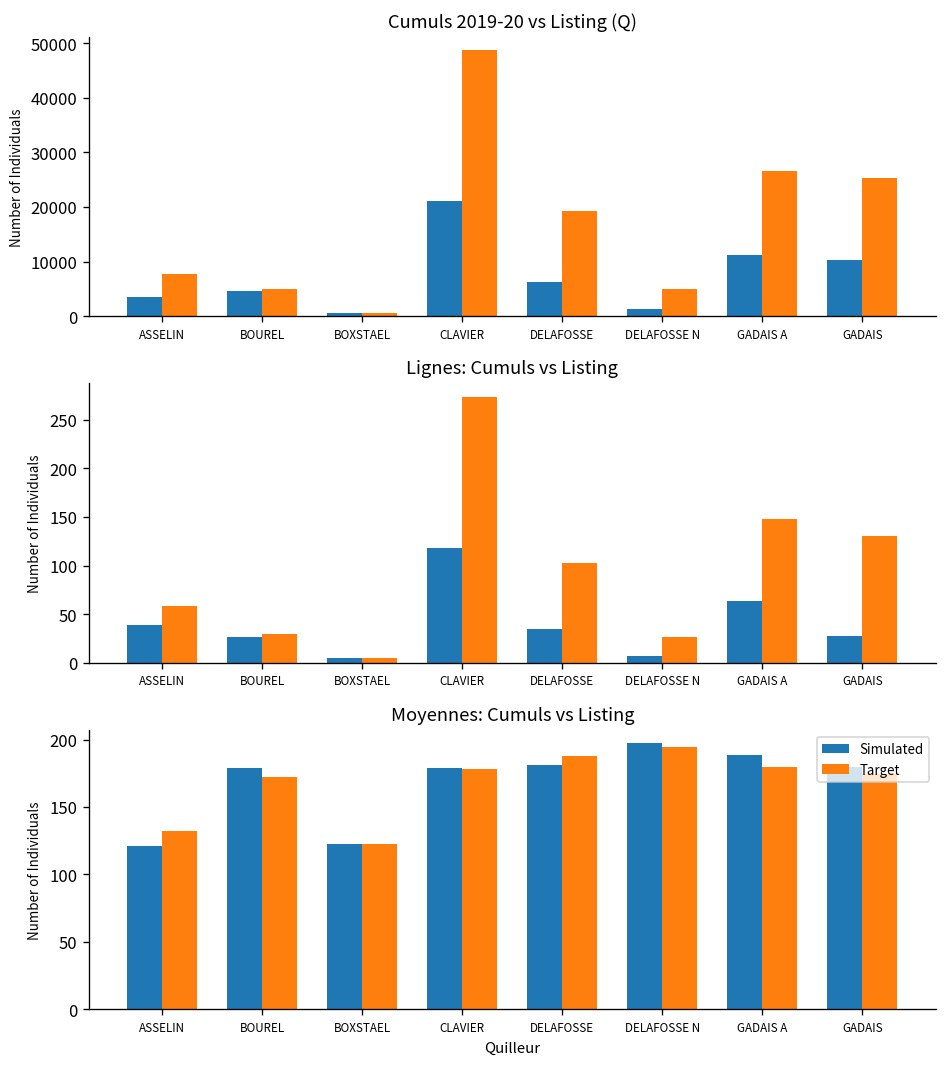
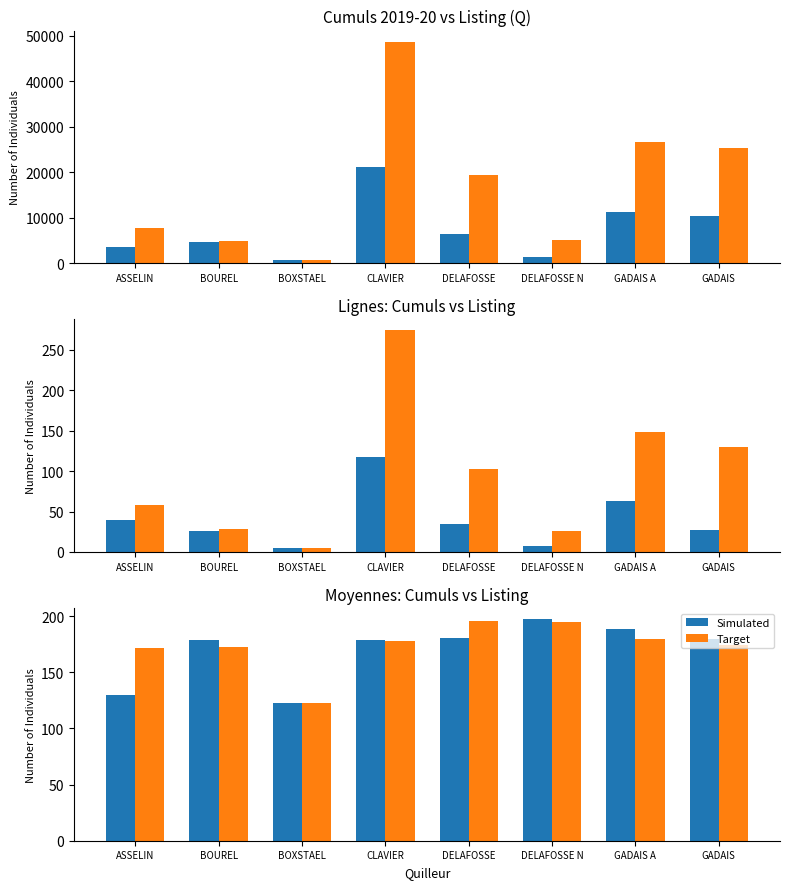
Moyennes: Cumuls vs Listing, Simulated, ASSELIN: 121 -> 130
Moyennes: Cumuls vs Listing, Target, ASSELIN: 132 -> 172
Moyennes: Cumuls vs Listing, Target, DELAFOSSE: 187 -> 196
